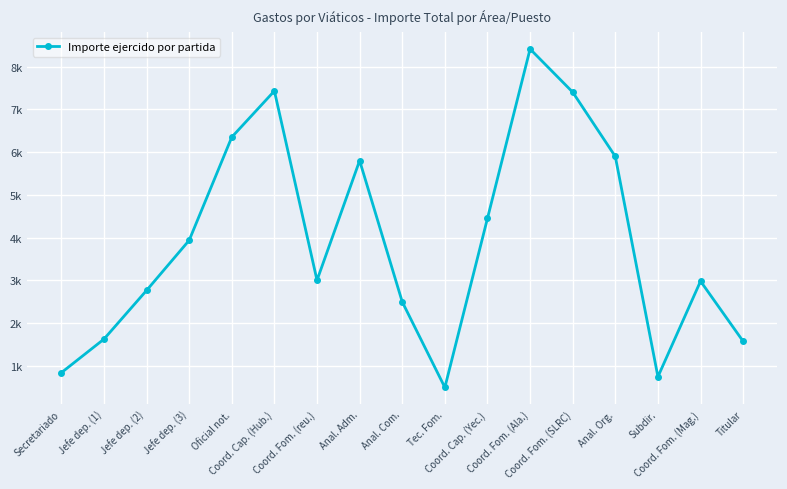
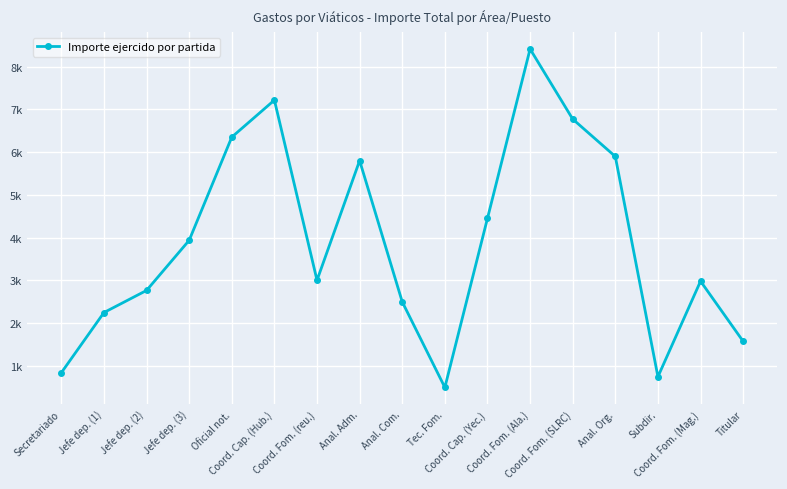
Jefe dep. (1): 1600 -> 2300
Coord. Cap. (Hub.): 7400 -> 7200
Coord. Fom. (SLRC): 7400 -> 6800
